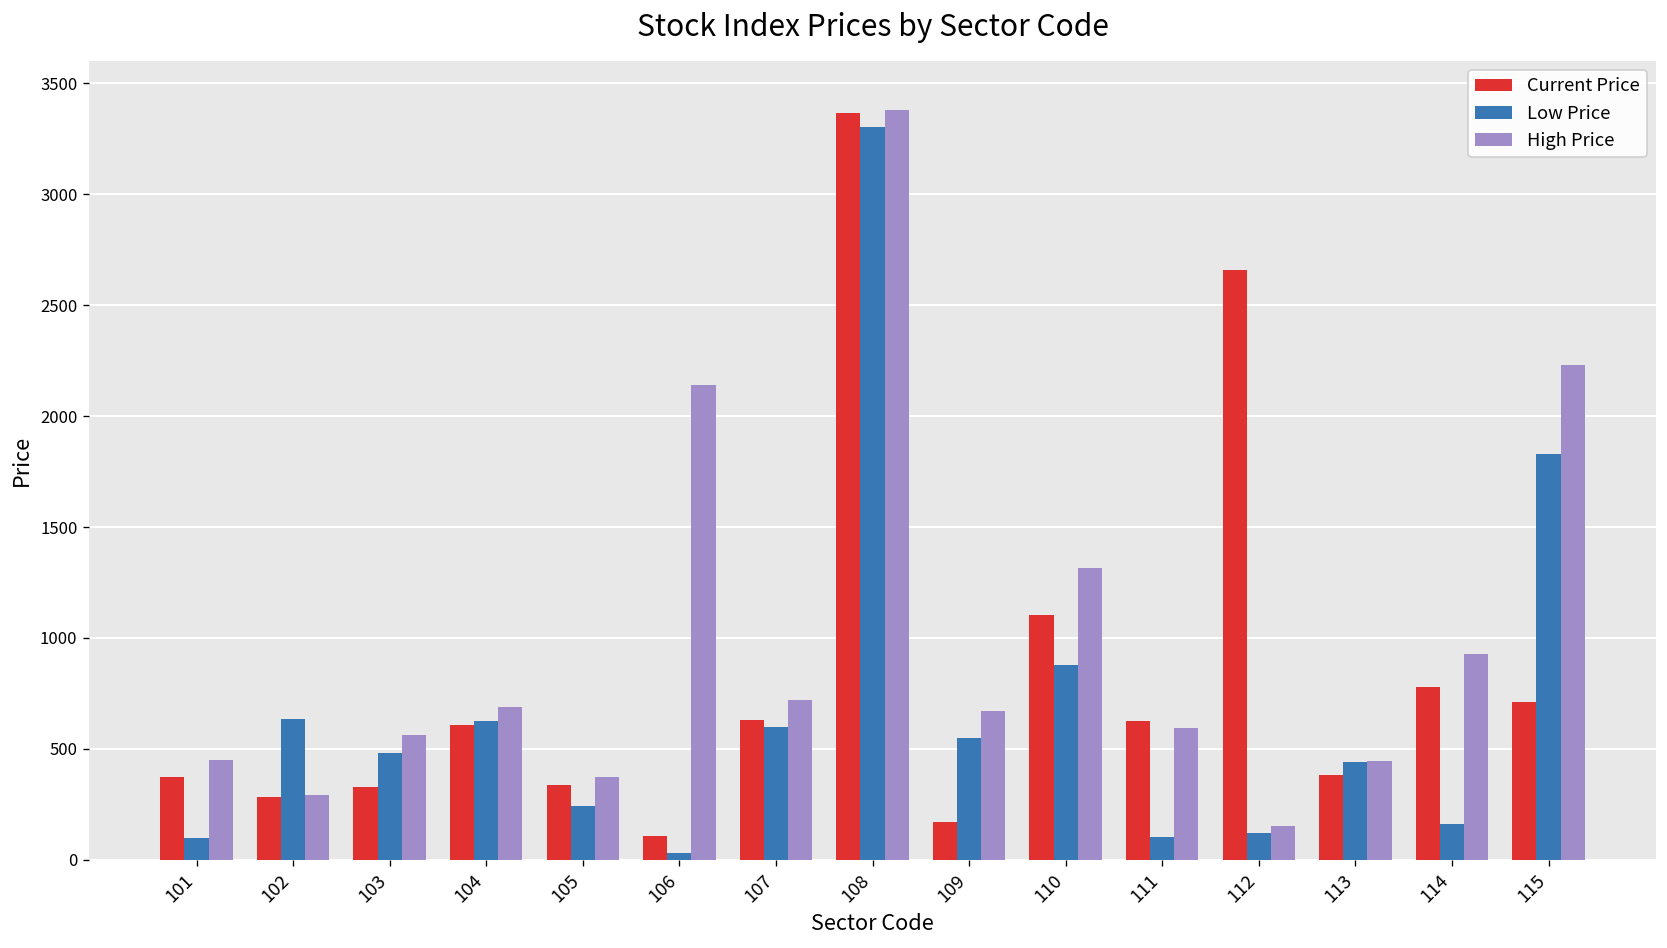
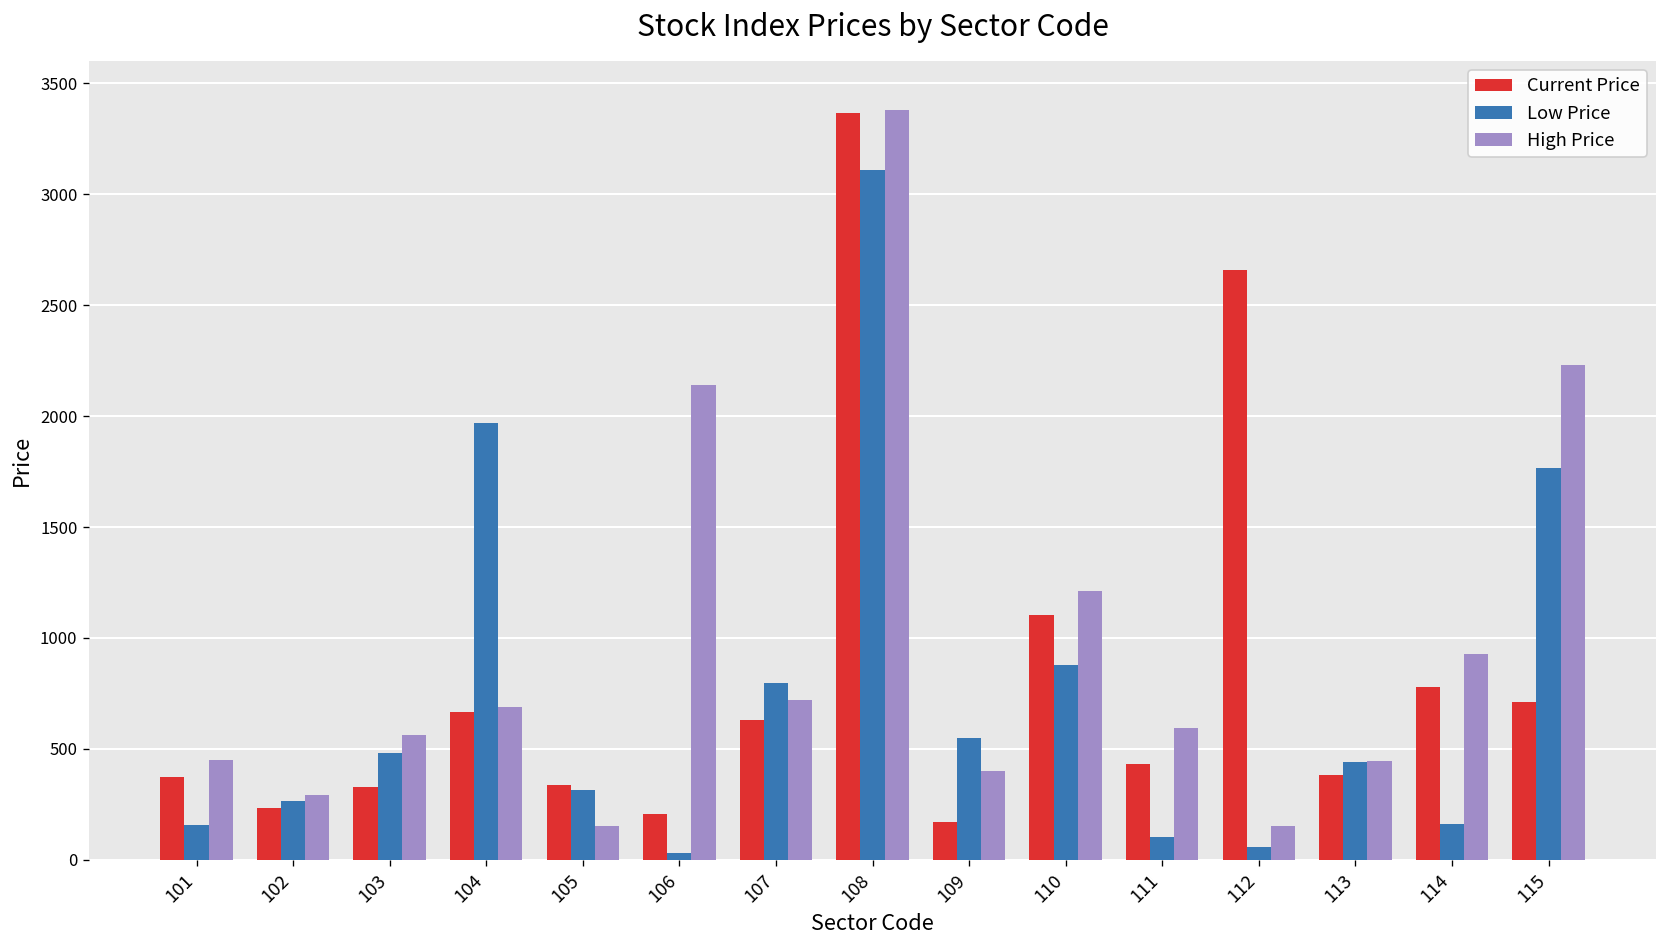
Low Price, 101: 100 -> 160
Current Price, 102: 280 -> 240
Low Price, 102: 640 -> 260
Current Price, 104: 610 -> 670
Low Price, 104: 630 -> 1970
Low Price, 105: 240 -> 320
High Price, 105: 380 -> 160
Current Price, 106: 110 -> 210
Low Price, 107: 600 -> 800
Low Price, 108: 3300 -> 3110
High Price, 109: 670 -> 400
High Price, 110: 1320 -> 1210
Current Price, 111: 630 -> 430
Low Price, 112: 120 -> 60
Low Price, 115: 1830 -> 1770
